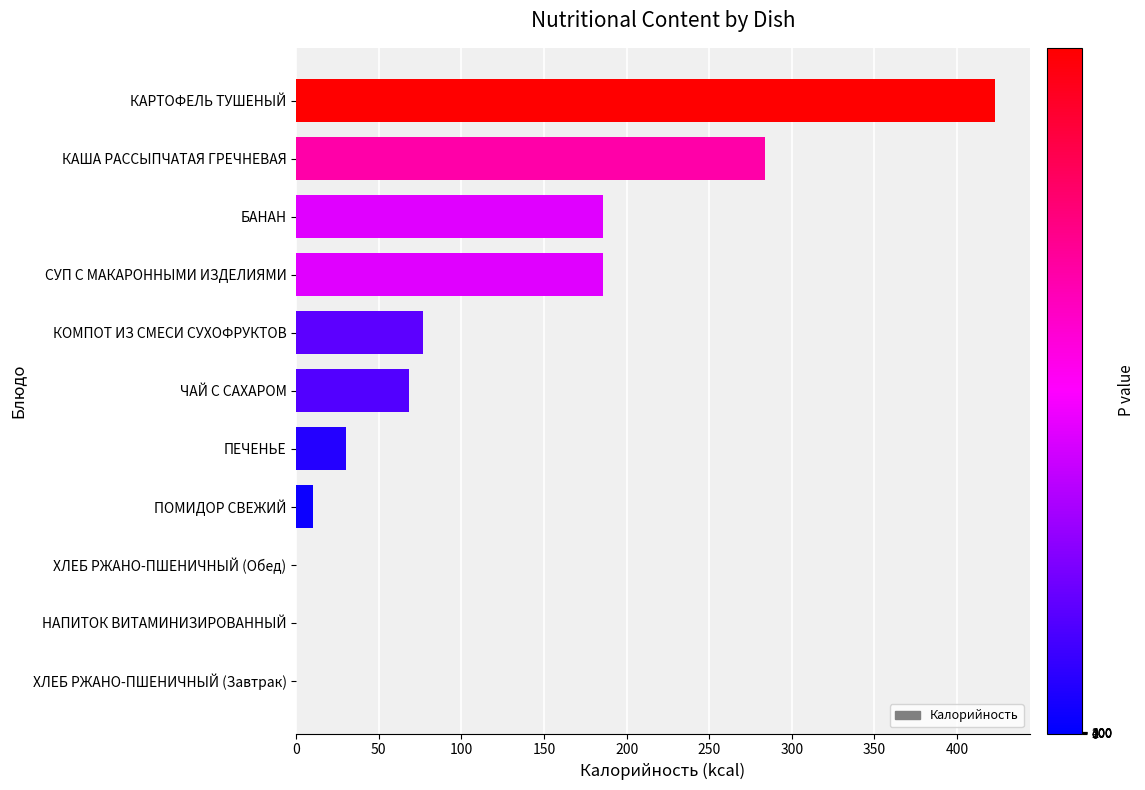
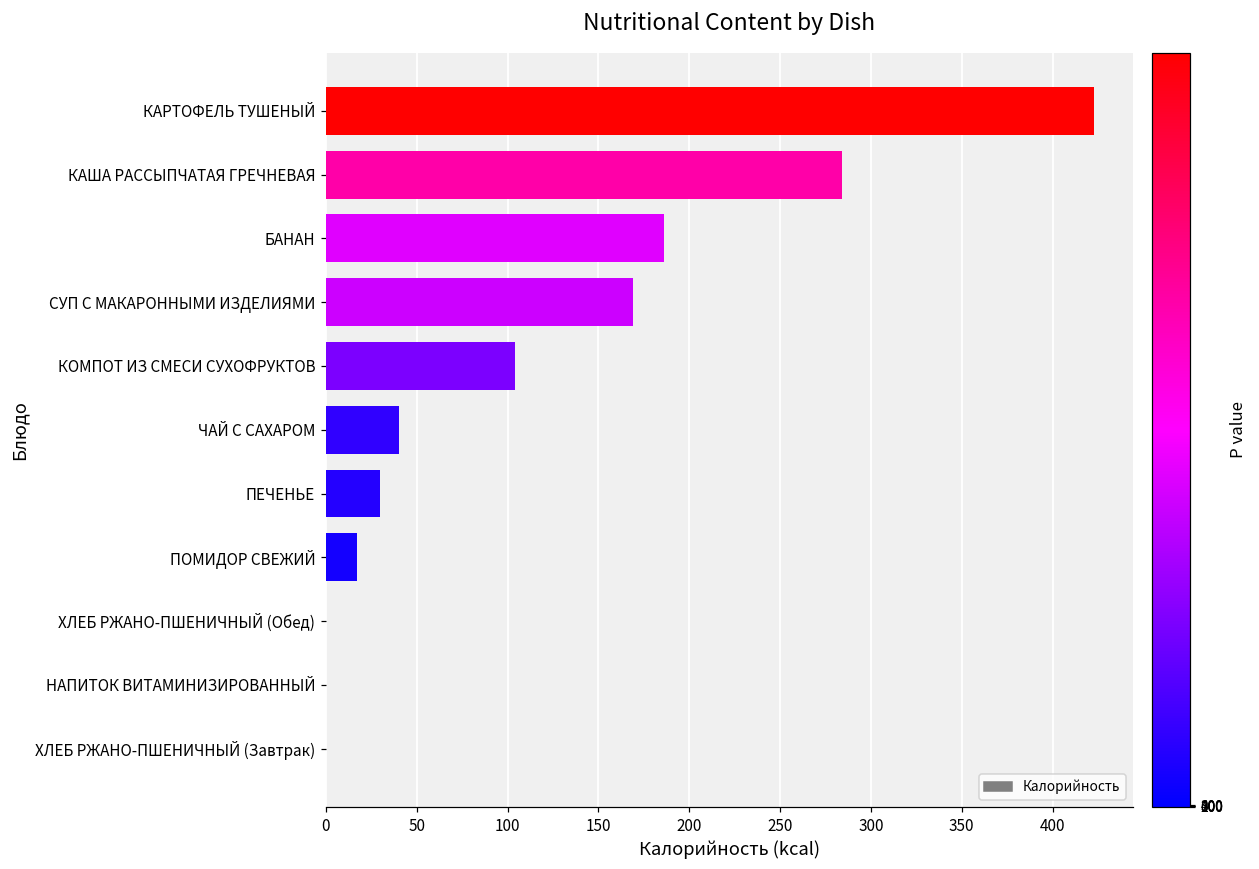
СУП С МАКАРОННЫМИ ИЗДЕЛИЯМИ: 186 -> 169
КОМПОТ ИЗ СМЕСИ СУХОФРУКТОВ: 77 -> 104
ЧАЙ С САХАРОМ: 68 -> 40
ПОМИДОР СВЕЖИЙ: 10 -> 17
